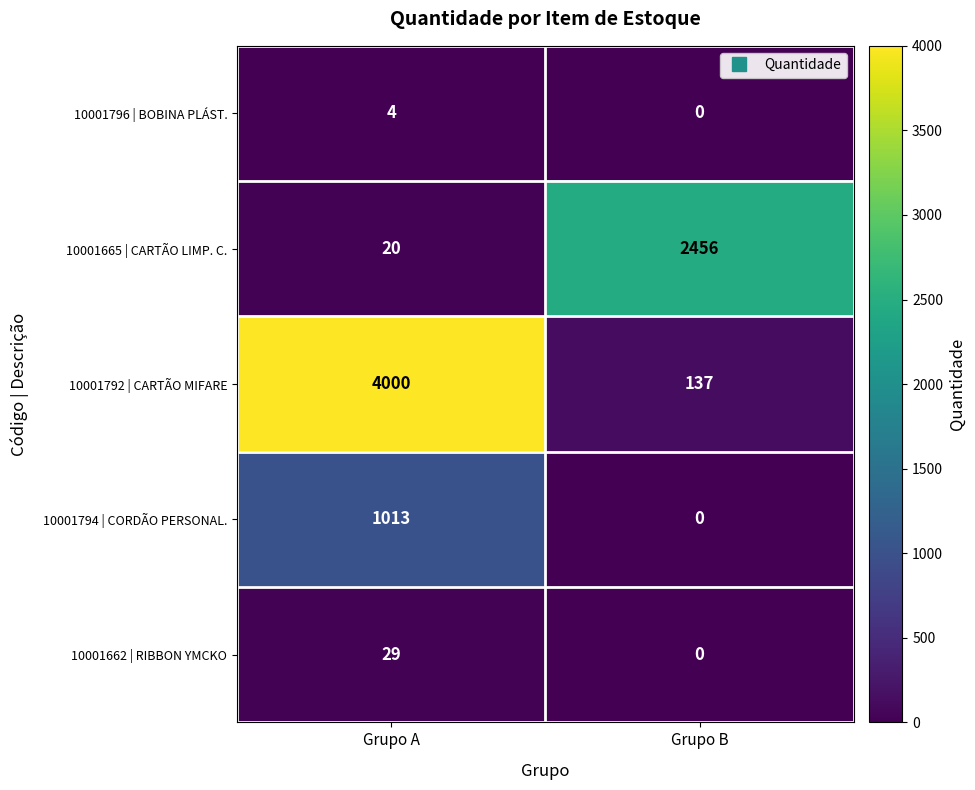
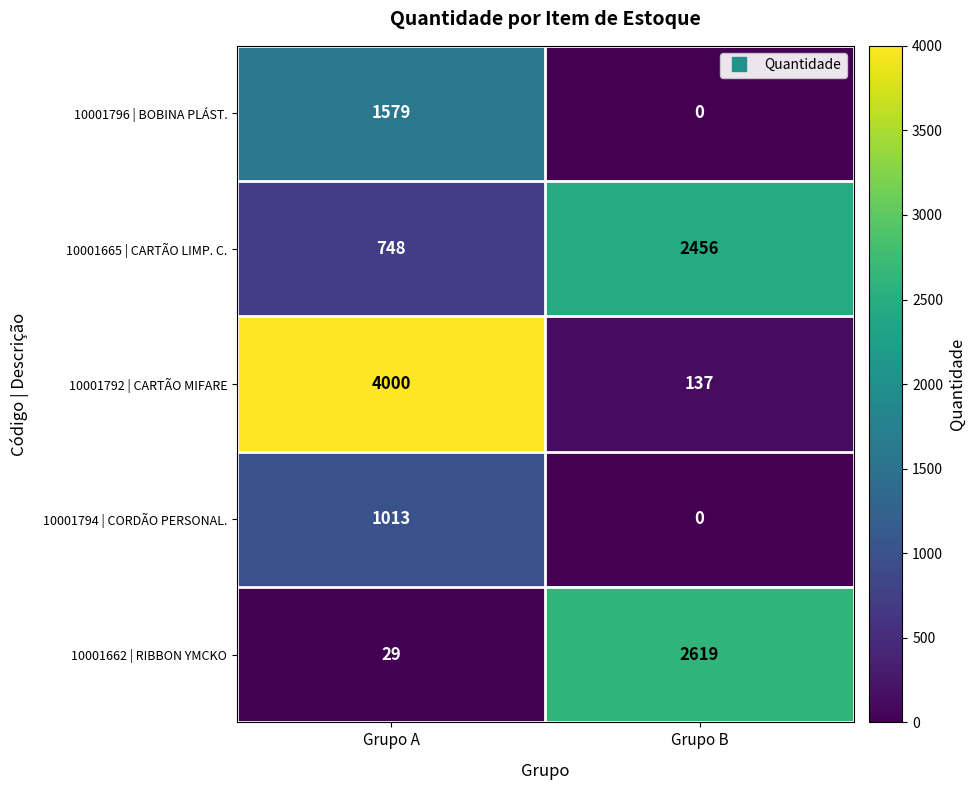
10001796 | BOBINA PLÁST., Grupo A: 4 -> 1579
10001665 | CARTÃO LIMP. C., Grupo A: 20 -> 748
10001662 | RIBBON YMCKO, Grupo B: 0 -> 2619
